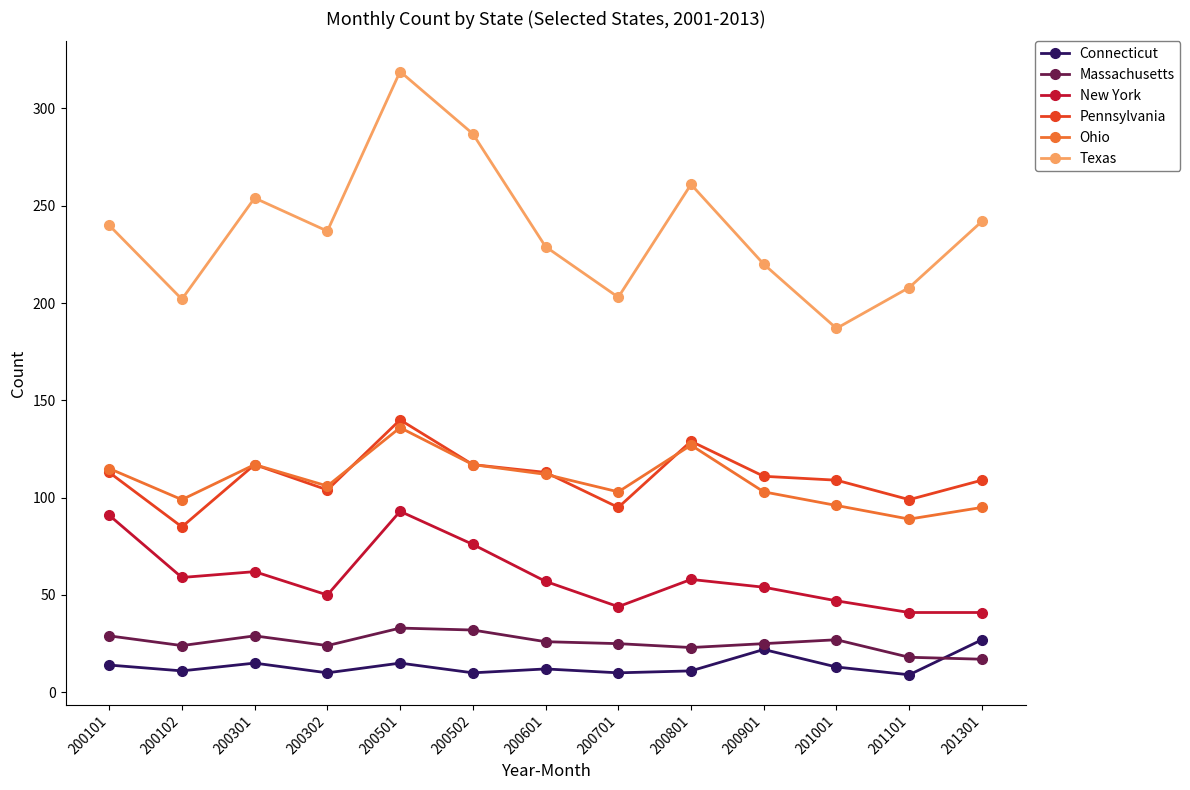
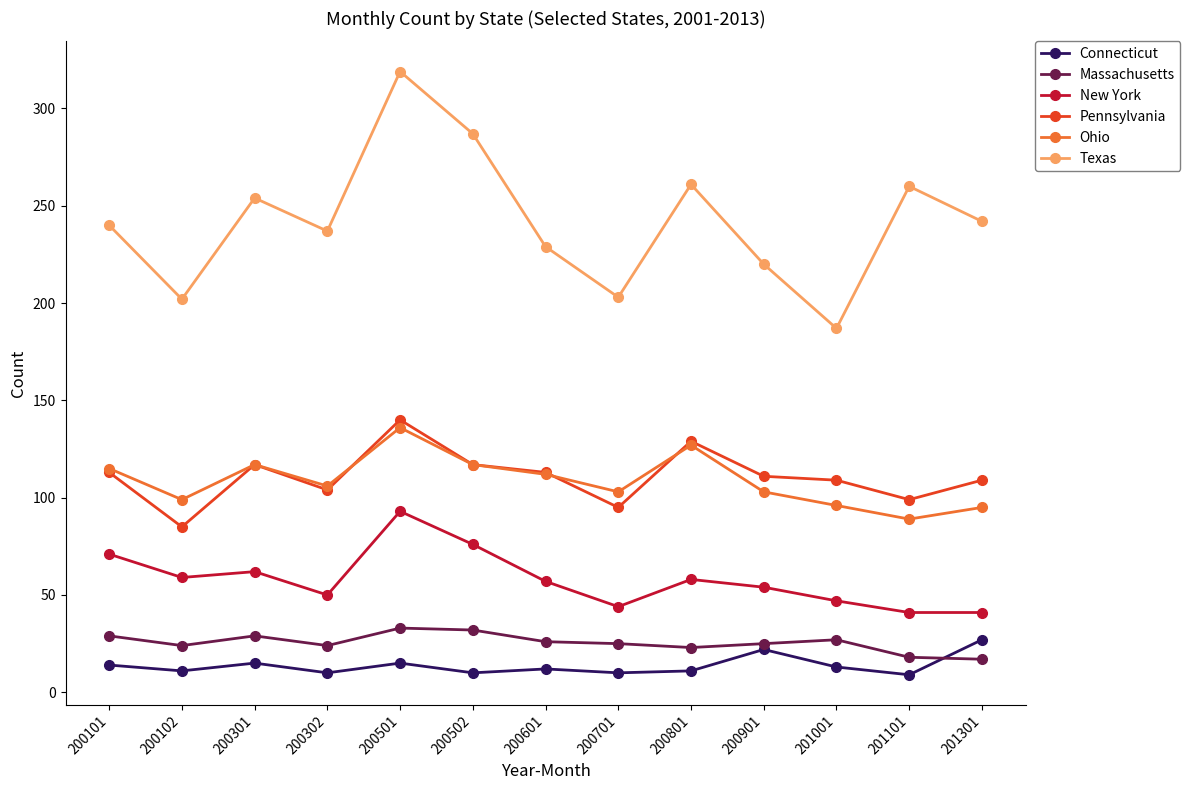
New York, 200101: 91 -> 71
Texas, 201101: 208 -> 260
